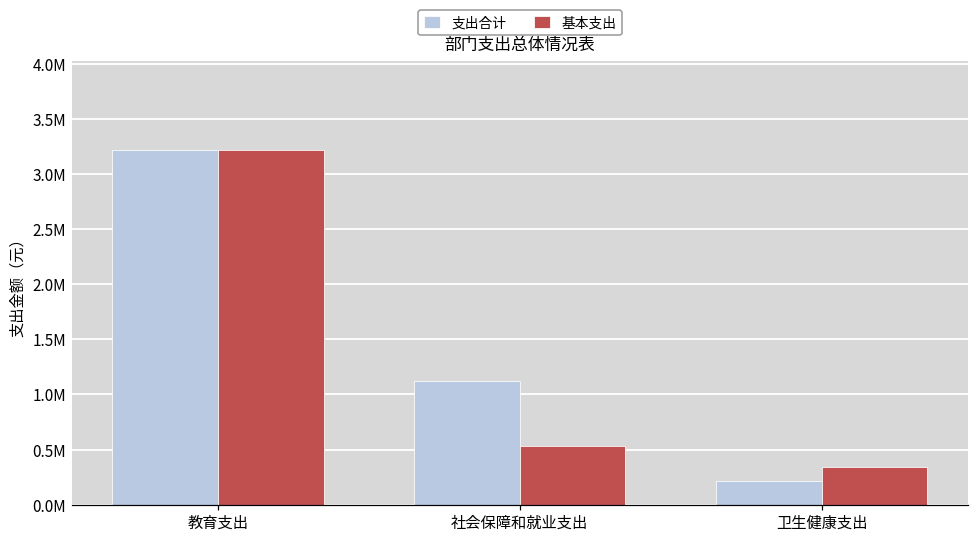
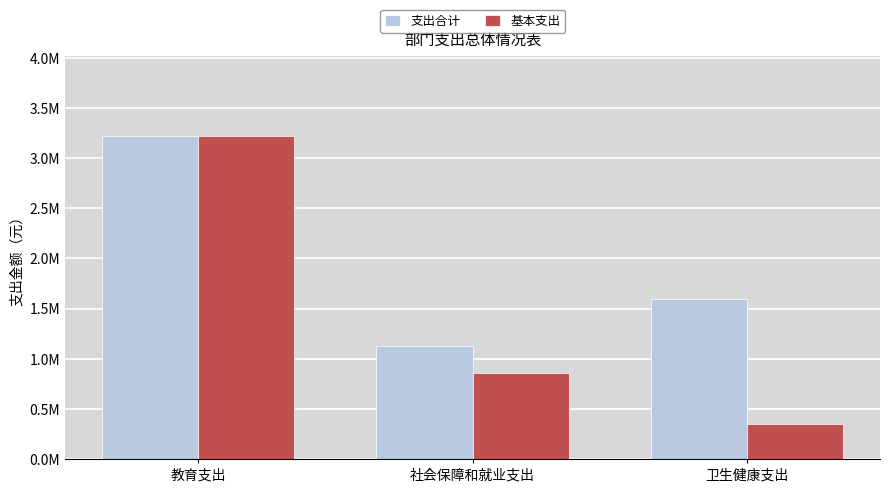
基本支出, 社会保障和就业支出: 530000 -> 860000
支出合计, 卫生健康支出: 220000 -> 1600000
